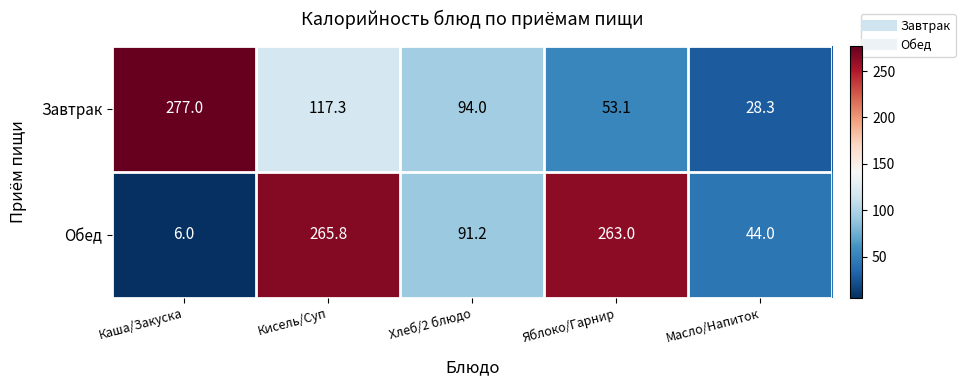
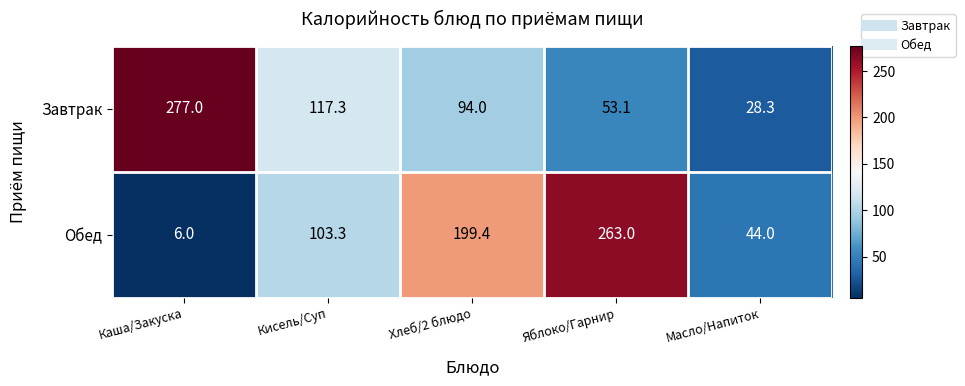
Обед, Кисель/Суп: 265.8 -> 103.3
Обед, Хлеб/2 блюдо: 91.2 -> 199.4
